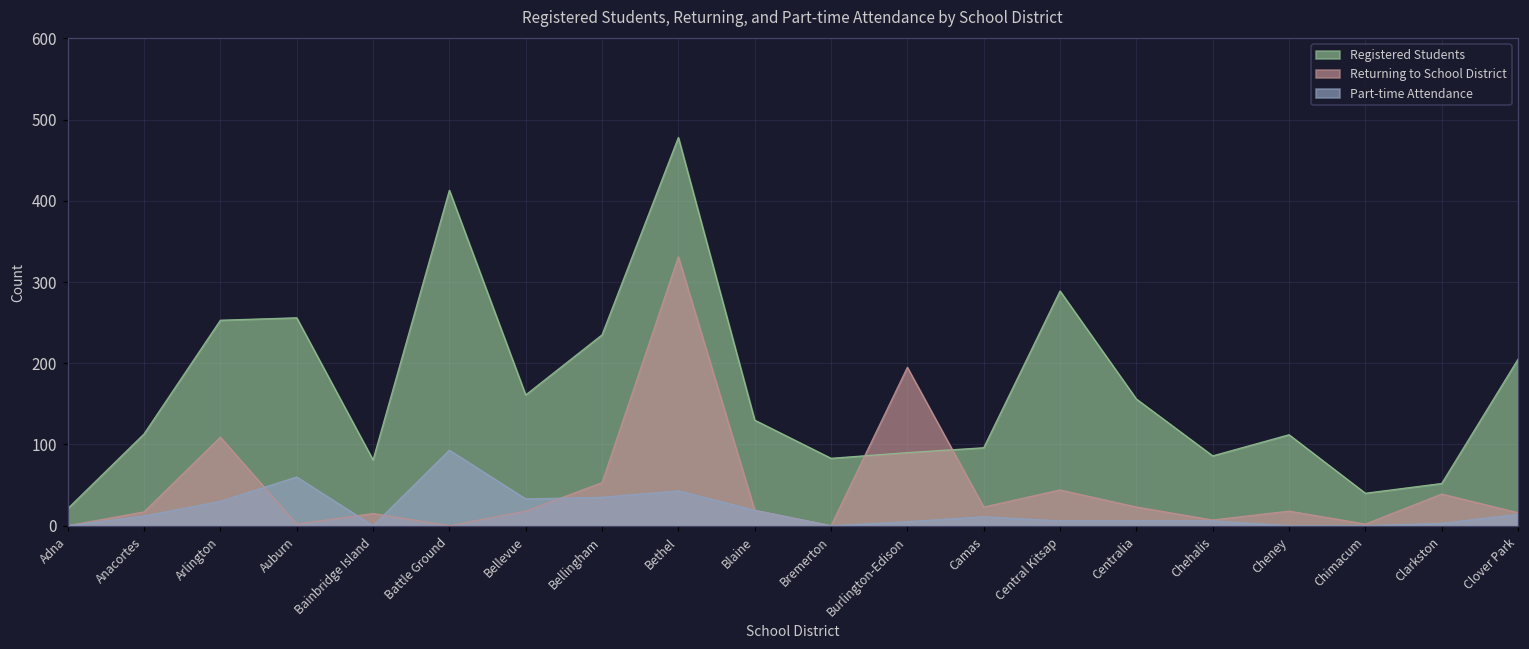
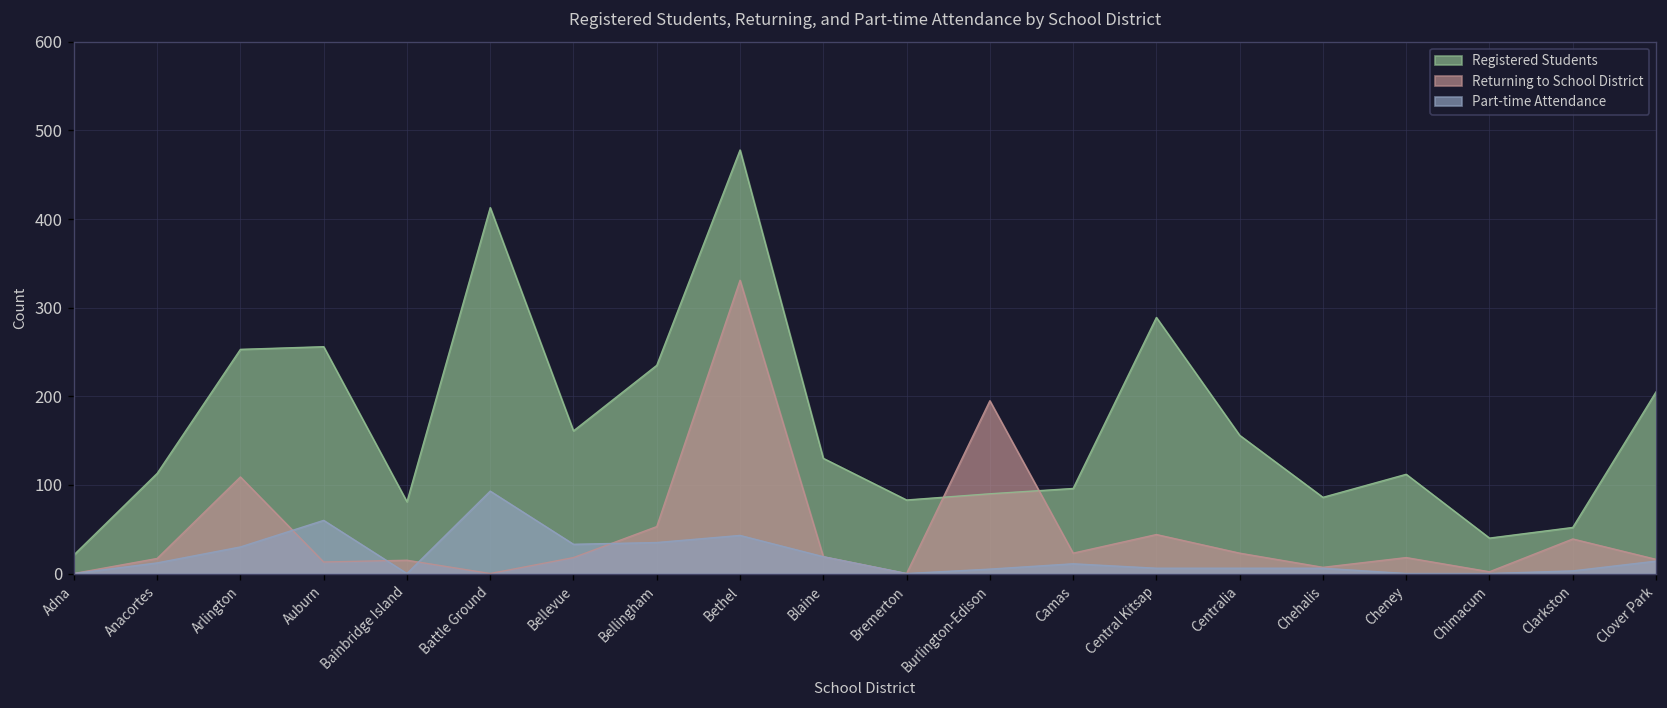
Returning to School District, Auburn: 0 -> 10
